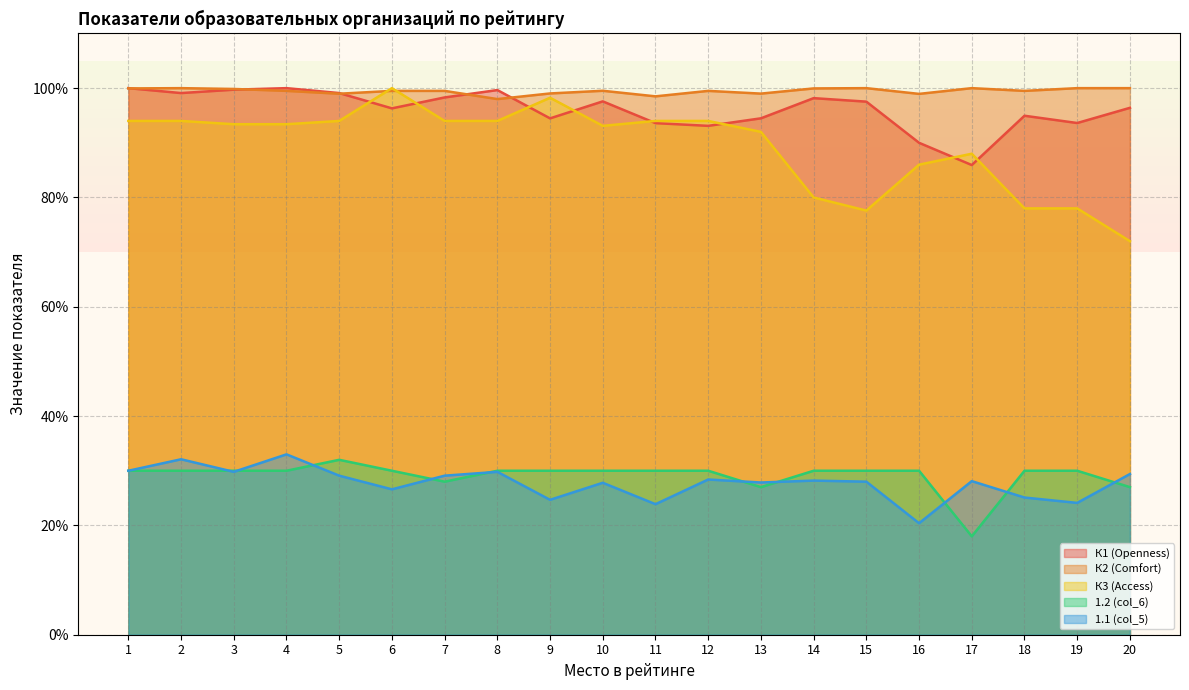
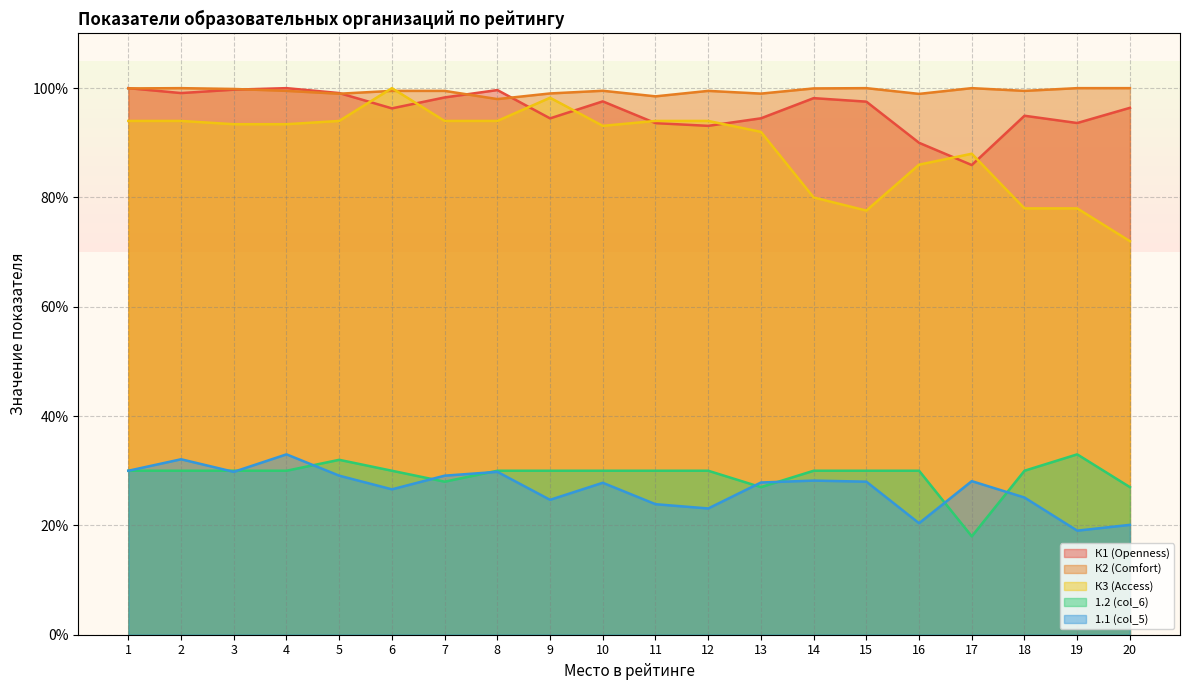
1.1 (col_5), 12: 28% -> 23%
1.2 (col_6), 19: 30% -> 33%
1.1 (col_5), 19: 24% -> 19%
1.1 (col_5), 20: 29% -> 20%
